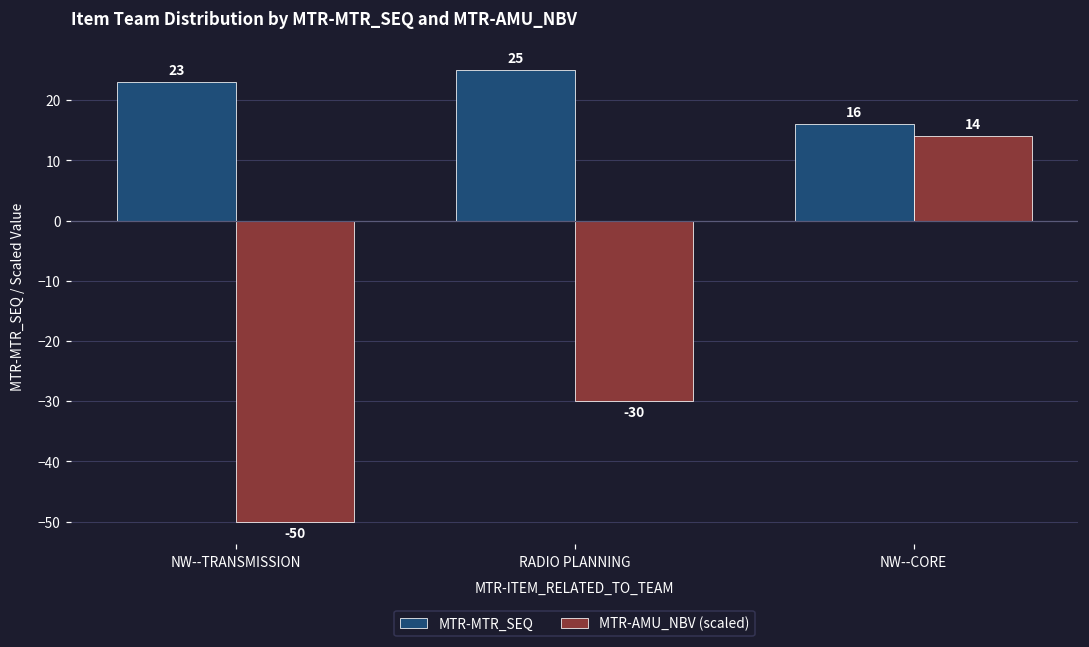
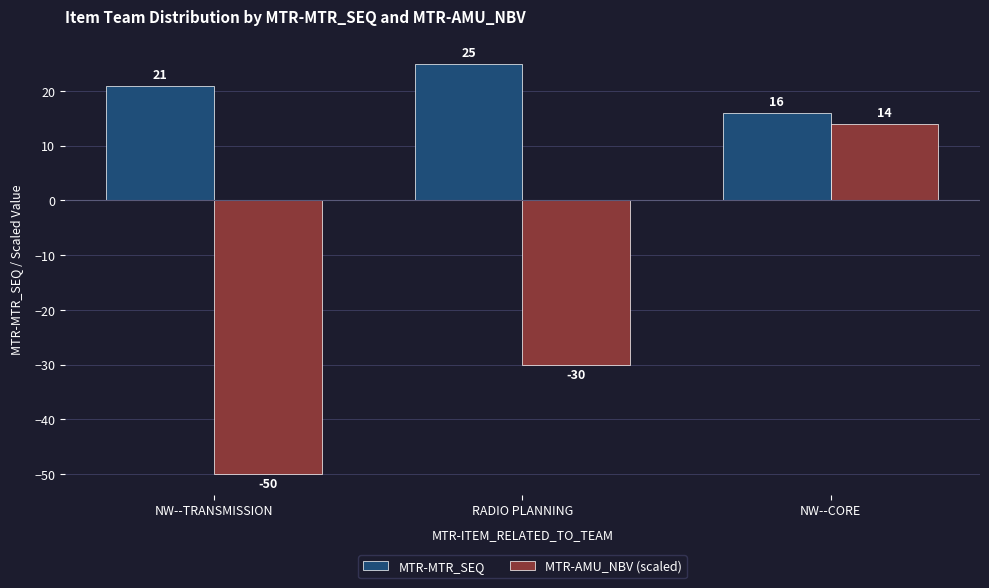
MTR-MTR_SEQ, NW--TRANSMISSION: 23 -> 21
